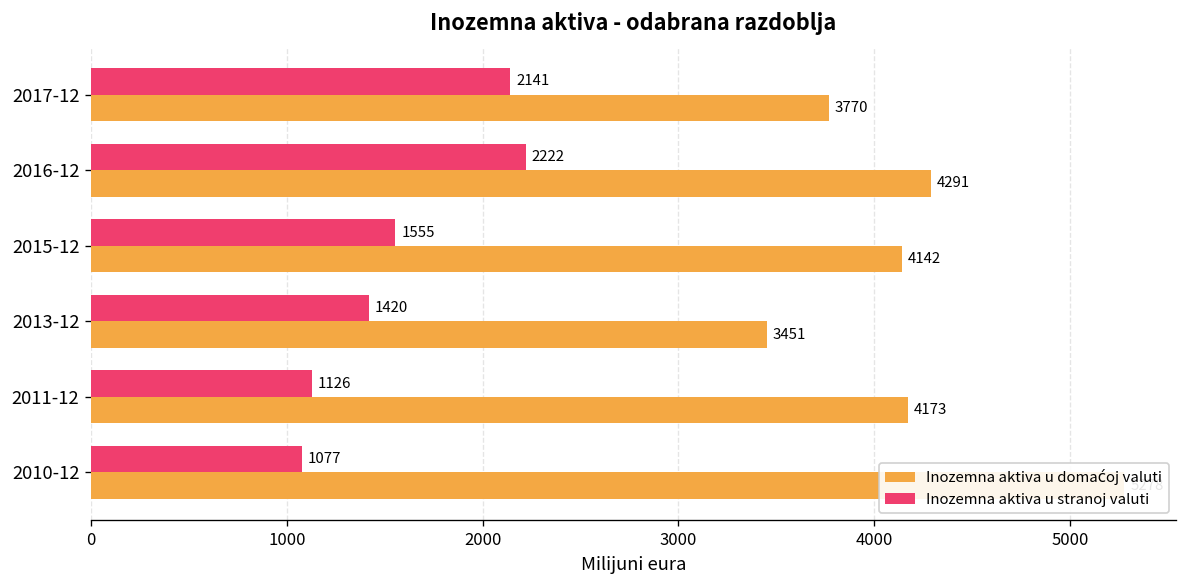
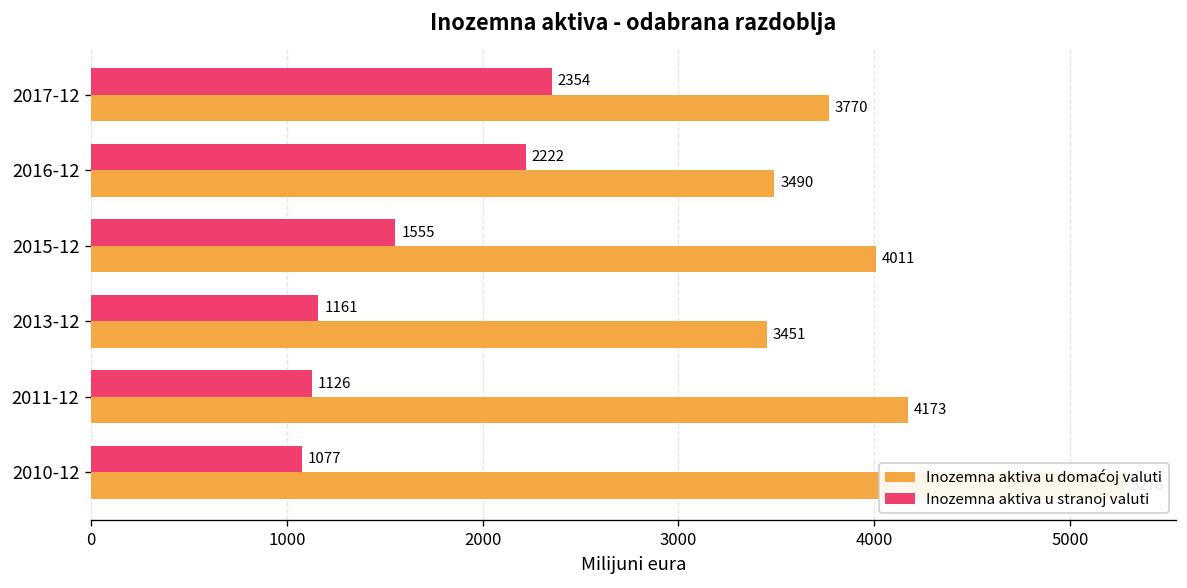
Inozemna aktiva u stranoj valuti, 2017-12: 2141 -> 2354
Inozemna aktiva u domaćoj valuti, 2016-12: 4291 -> 3490
Inozemna aktiva u domaćoj valuti, 2015-12: 4142 -> 4011
Inozemna aktiva u stranoj valuti, 2013-12: 1420 -> 1161
